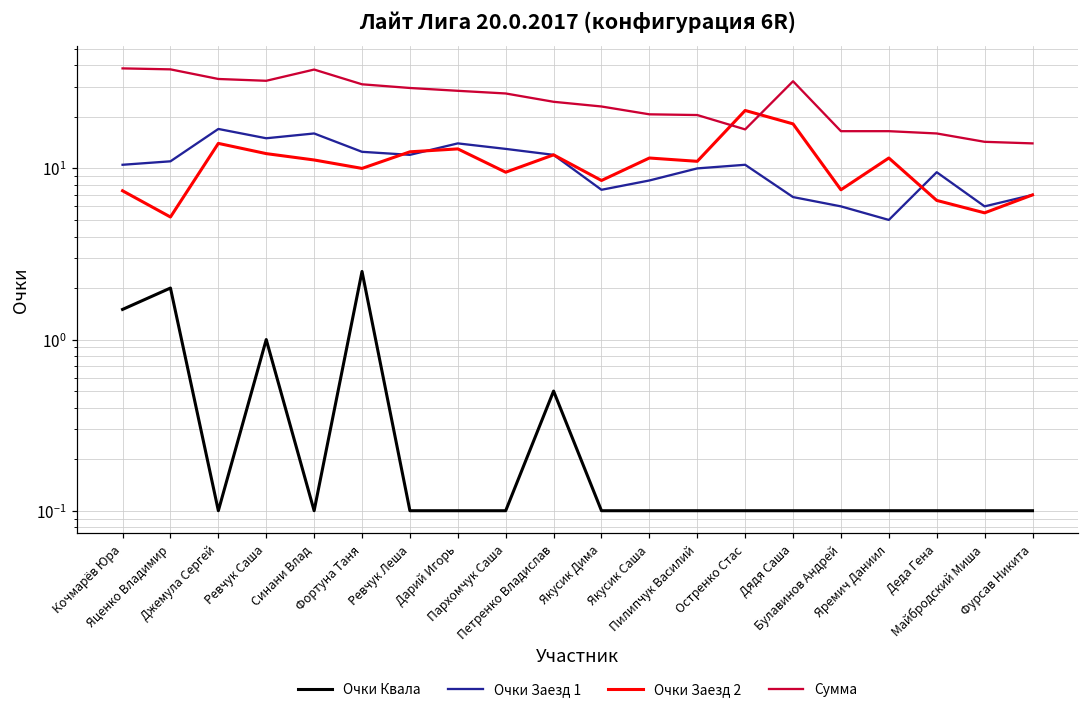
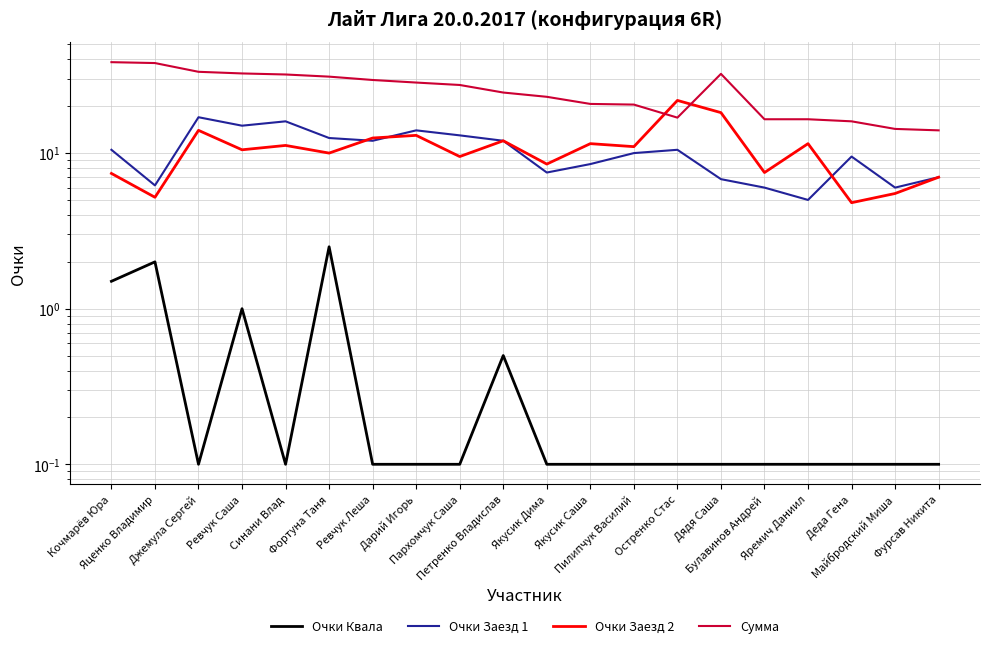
Очки Заезд 1, Яценко Владимир: 11 -> 6.2
Очки Заезд 2, Ревчук Саша: 12 -> 11
Сумма, Синани Влад: 38 -> 32
Очки Заезд 2, Деда Гена: 6.5 -> 4.8
